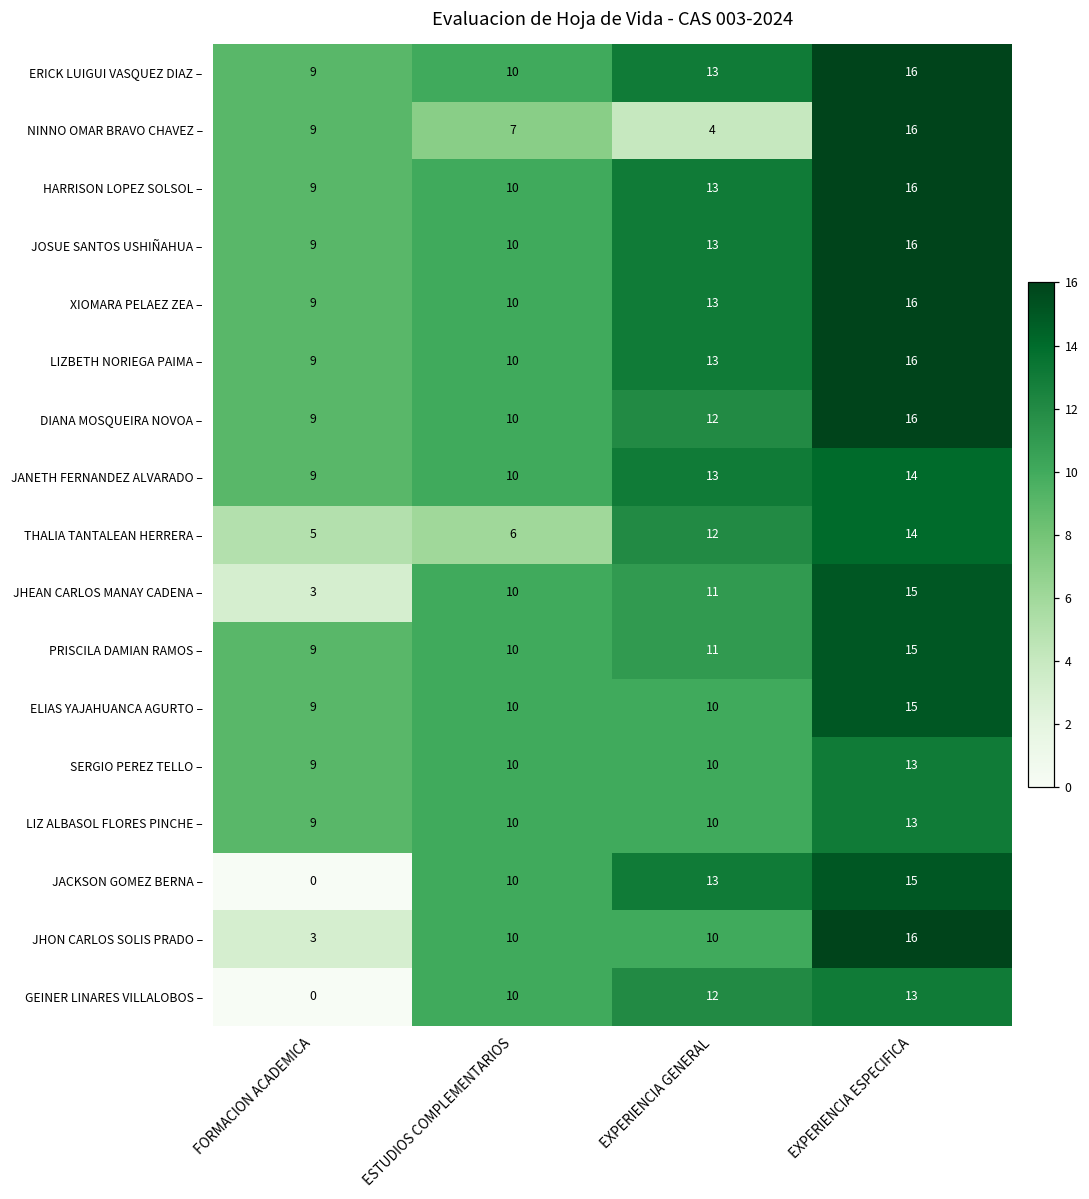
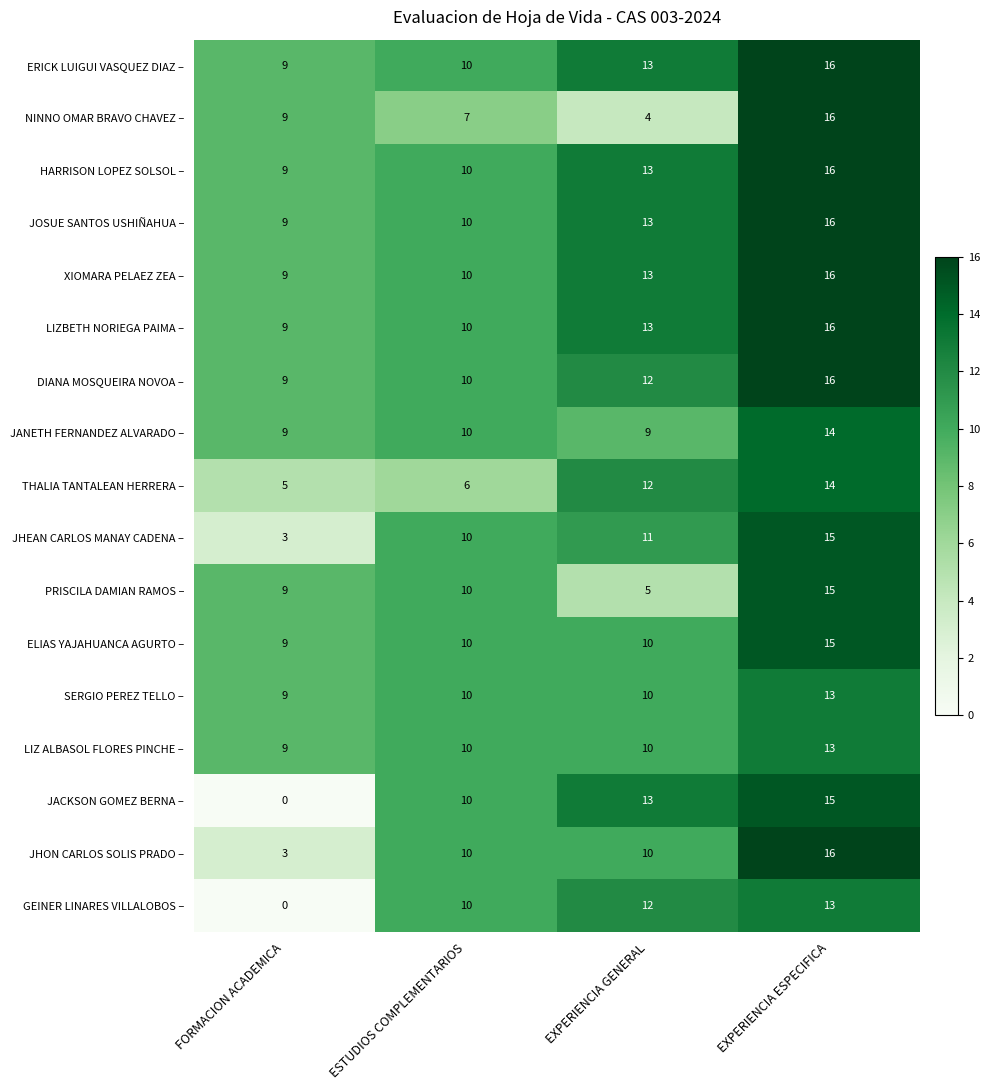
JANETH FERNANDEZ ALVARADO –, EXPERIENCIA GENERAL: 13 -> 9
PRISCILA DAMIAN RAMOS –, EXPERIENCIA GENERAL: 11 -> 5
